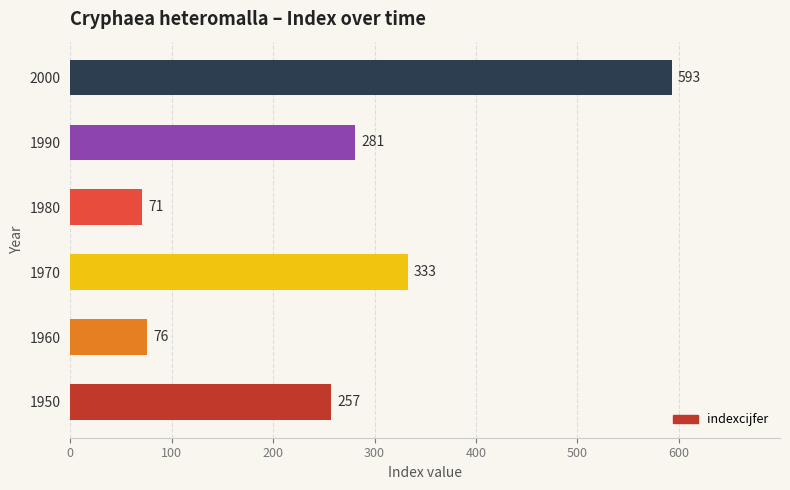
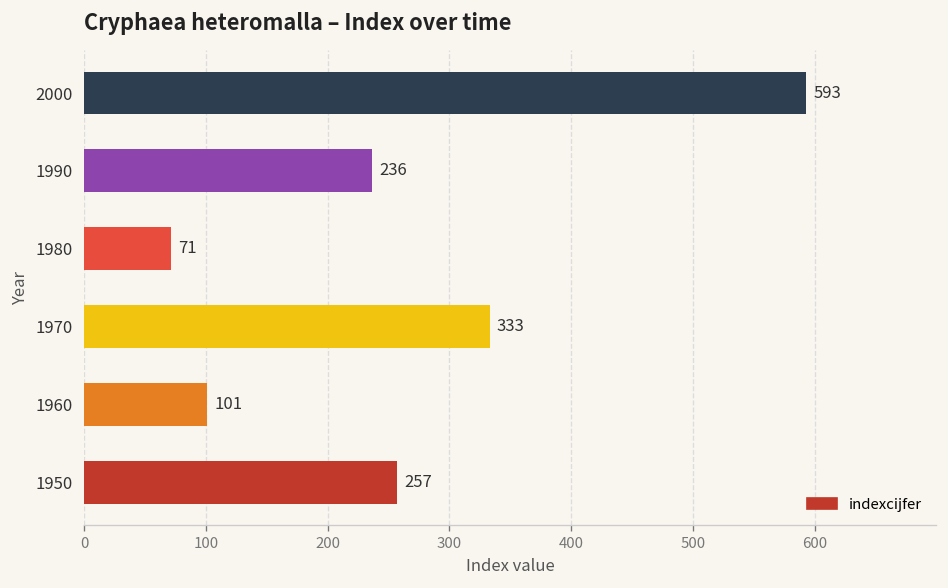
1990: 281 -> 236
1960: 76 -> 101
